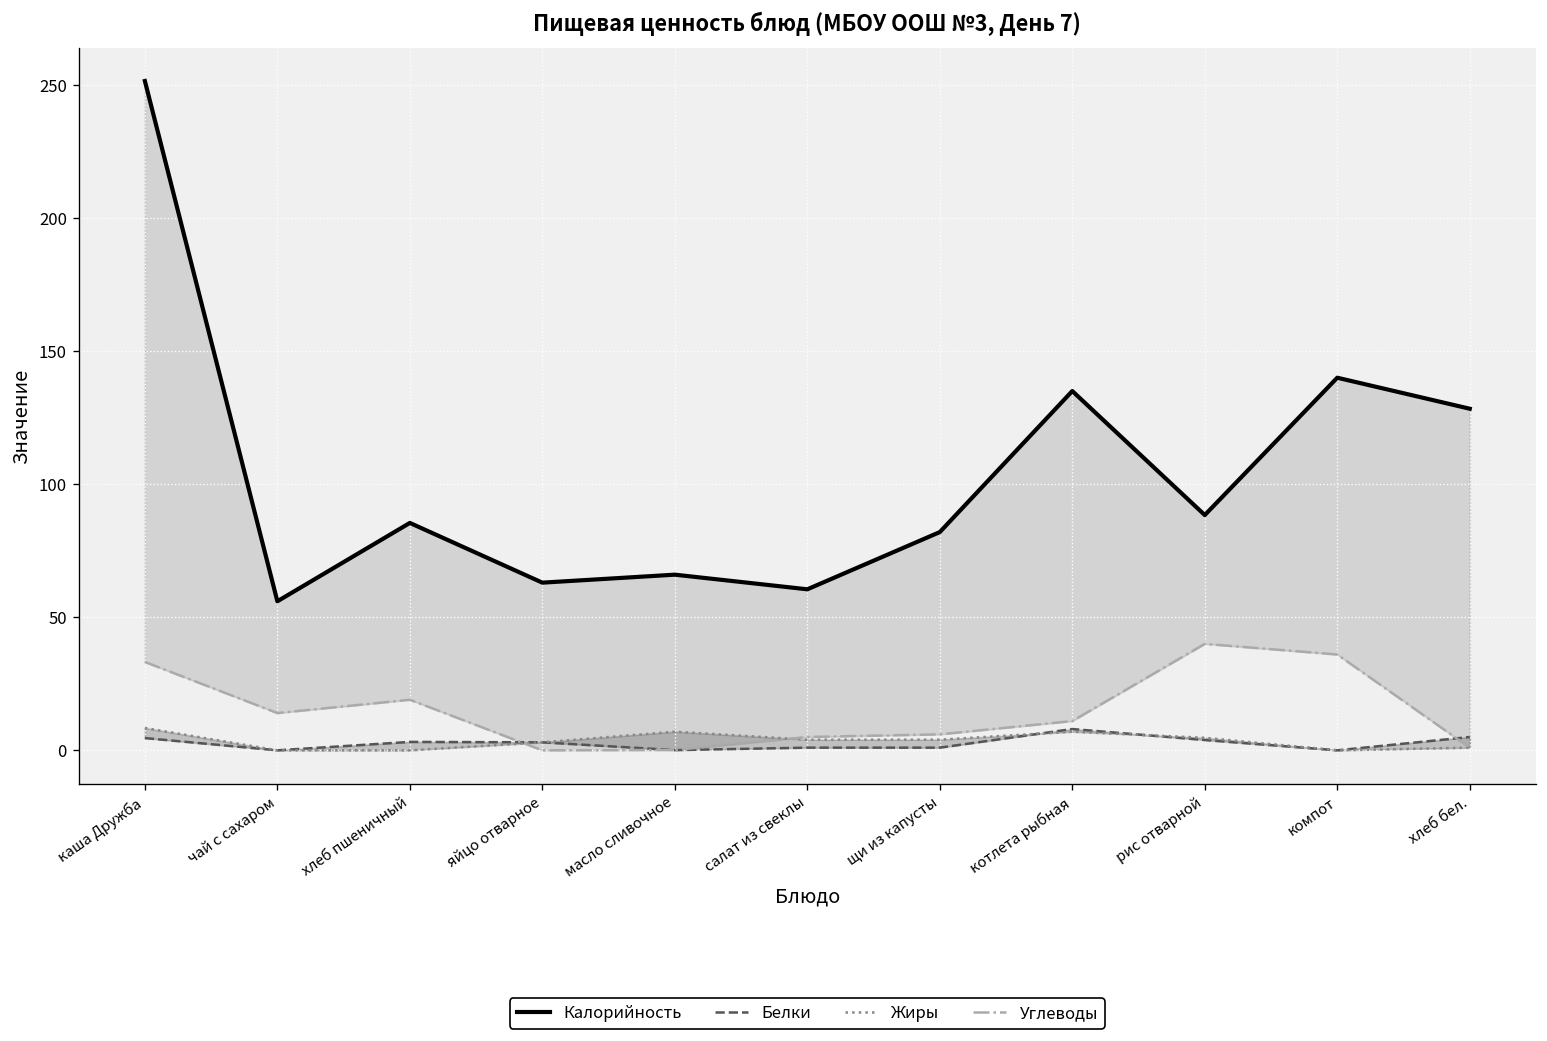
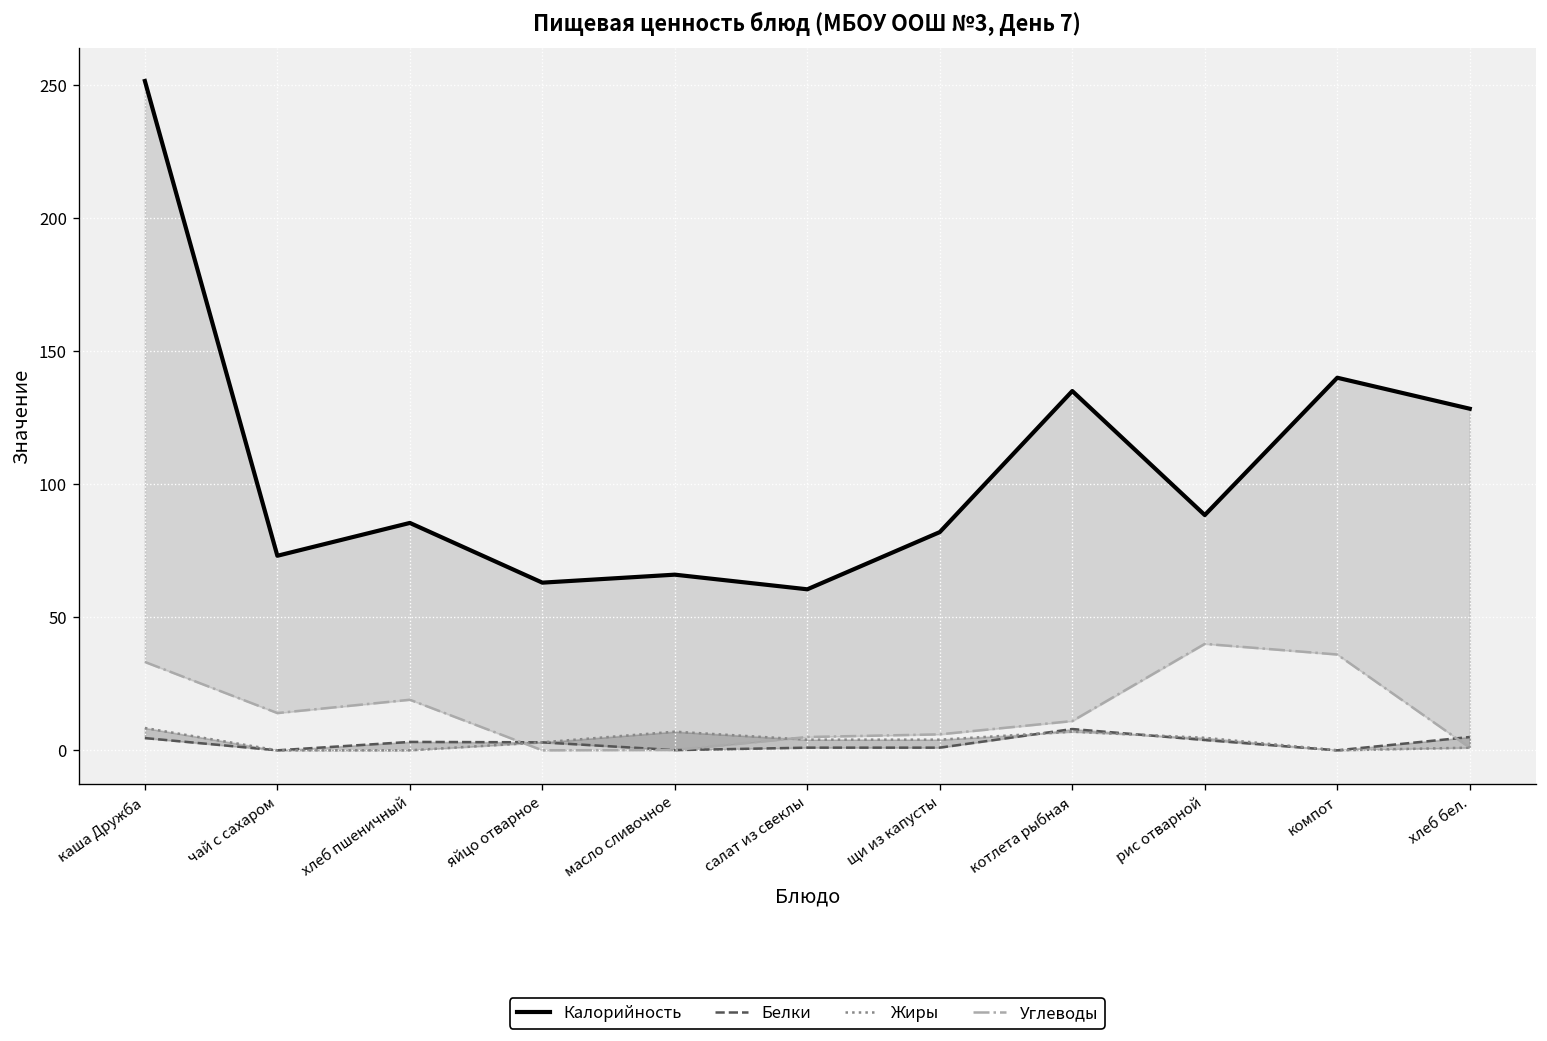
Калорийность, чай с сахаром: 56 -> 73
